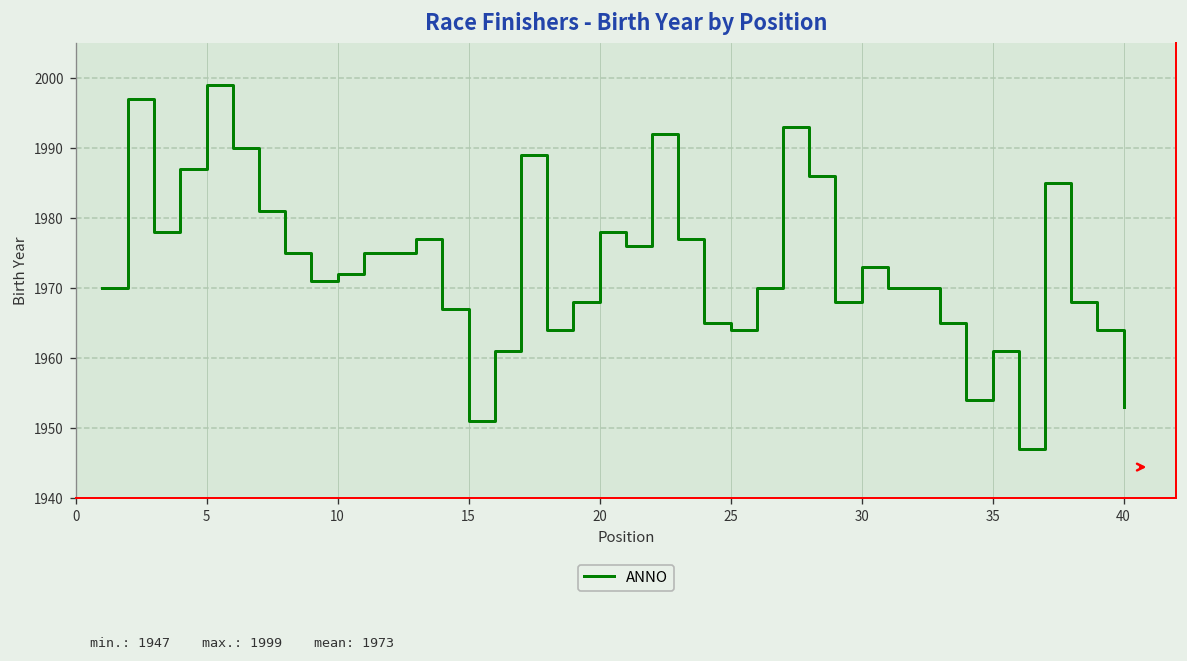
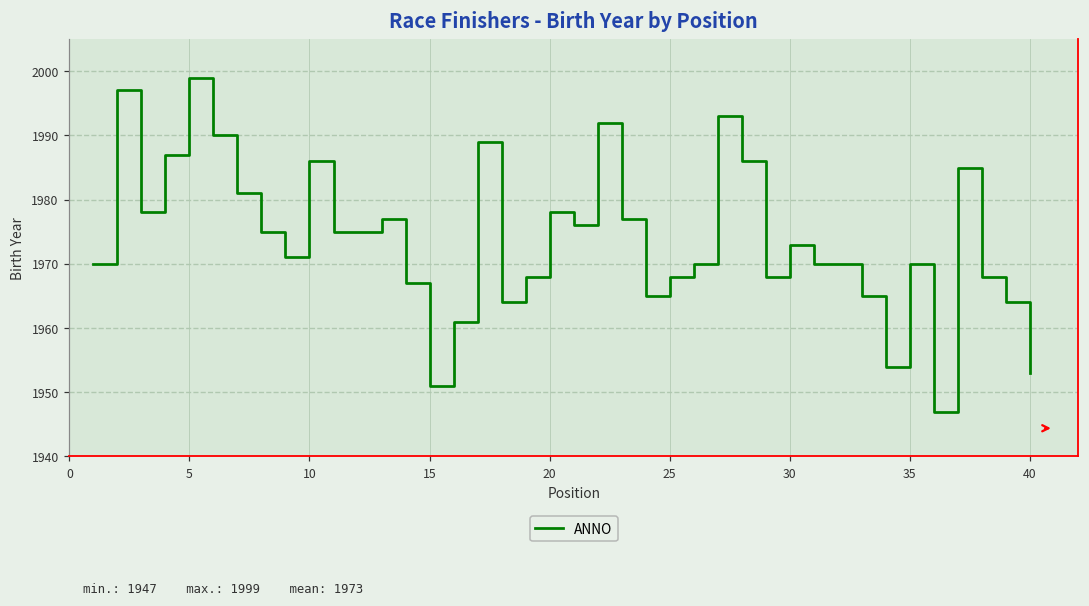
10: 1972 -> 1986
25: 1964 -> 1968
35: 1961 -> 1970
